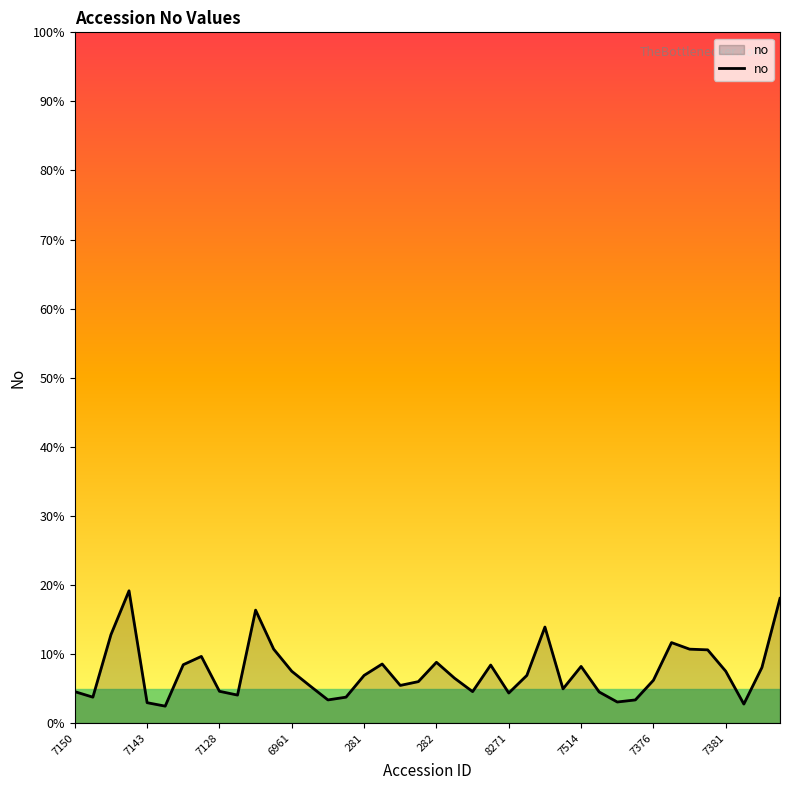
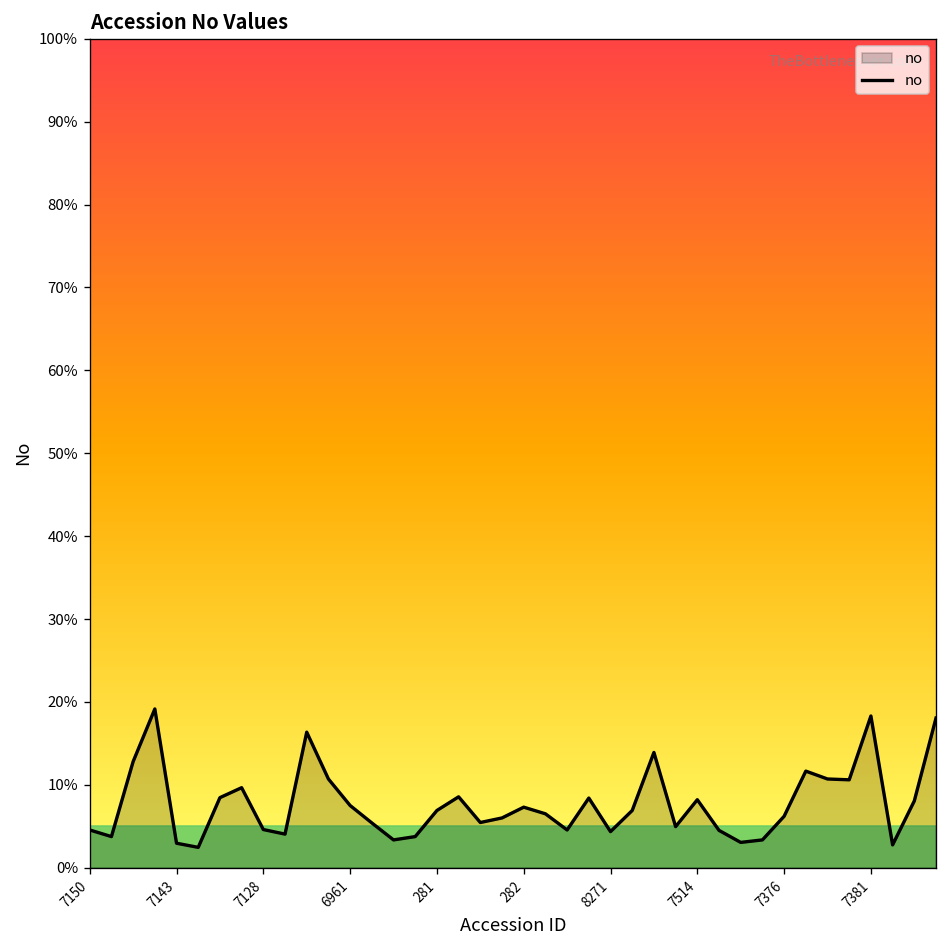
282: 9% -> 7%
7381: 8% -> 18%
